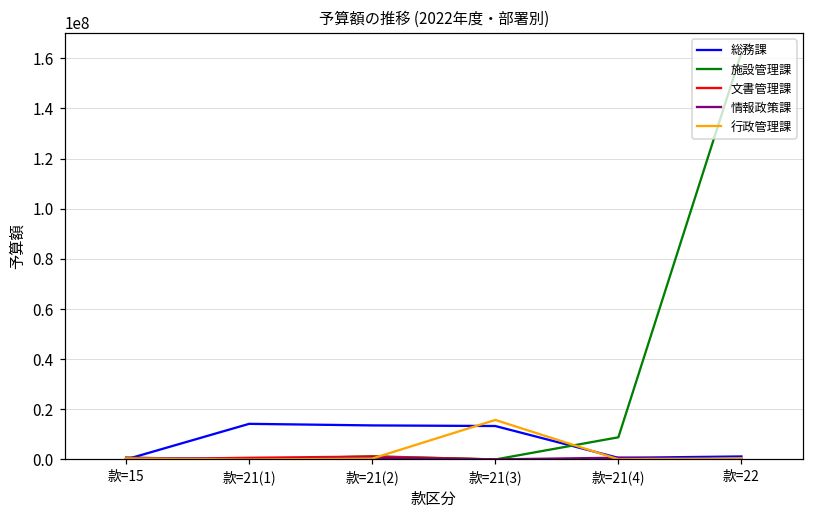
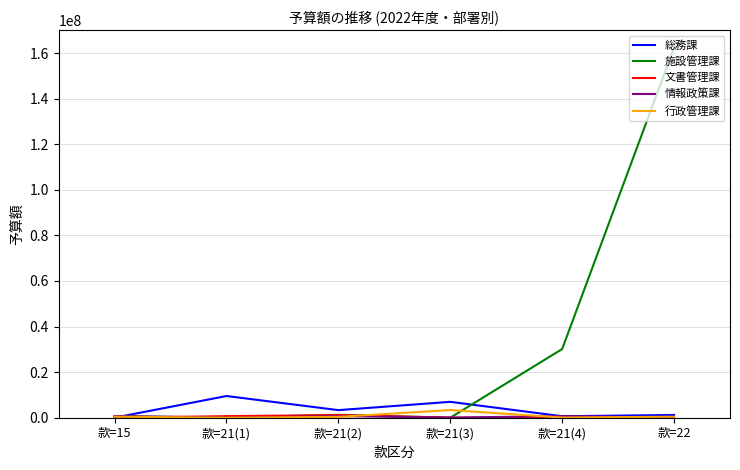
総務課, 款=21(1): 14000000 -> 10000000
総務課, 款=21(2): 14000000 -> 3000000
総務課, 款=21(3): 13000000 -> 7000000
行政管理課, 款=21(3): 16000000 -> 3000000
施設管理課, 款=21(4): 9000000 -> 30000000
